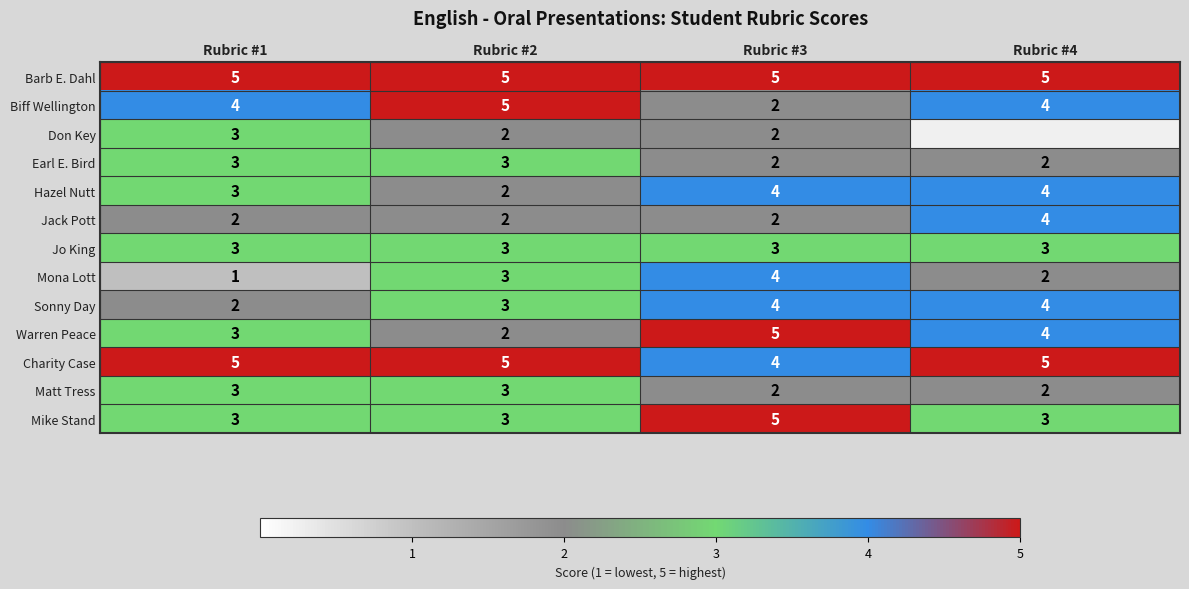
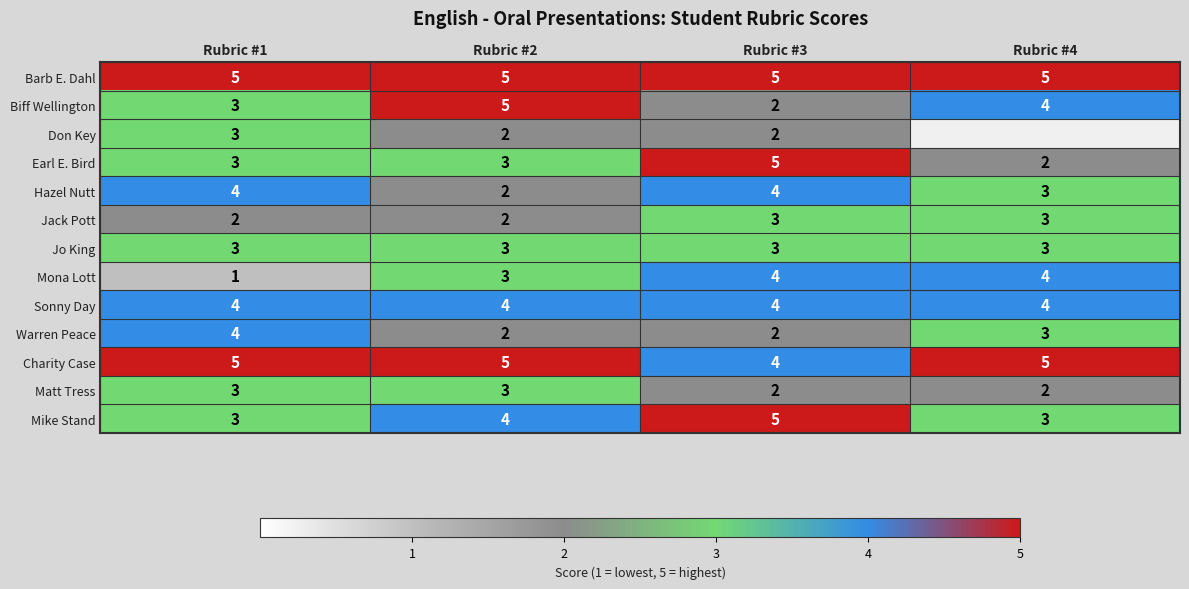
Biff Wellington, Rubric #1: 4 -> 3
Earl E. Bird, Rubric #3: 2 -> 5
Hazel Nutt, Rubric #1: 3 -> 4
Hazel Nutt, Rubric #4: 4 -> 3
Jack Pott, Rubric #3: 2 -> 3
Jack Pott, Rubric #4: 4 -> 3
Mona Lott, Rubric #4: 2 -> 4
Sonny Day, Rubric #1: 2 -> 4
Sonny Day, Rubric #2: 3 -> 4
Warren Peace, Rubric #1: 3 -> 4
Warren Peace, Rubric #3: 5 -> 2
Warren Peace, Rubric #4: 4 -> 3
Mike Stand, Rubric #2: 3 -> 4
